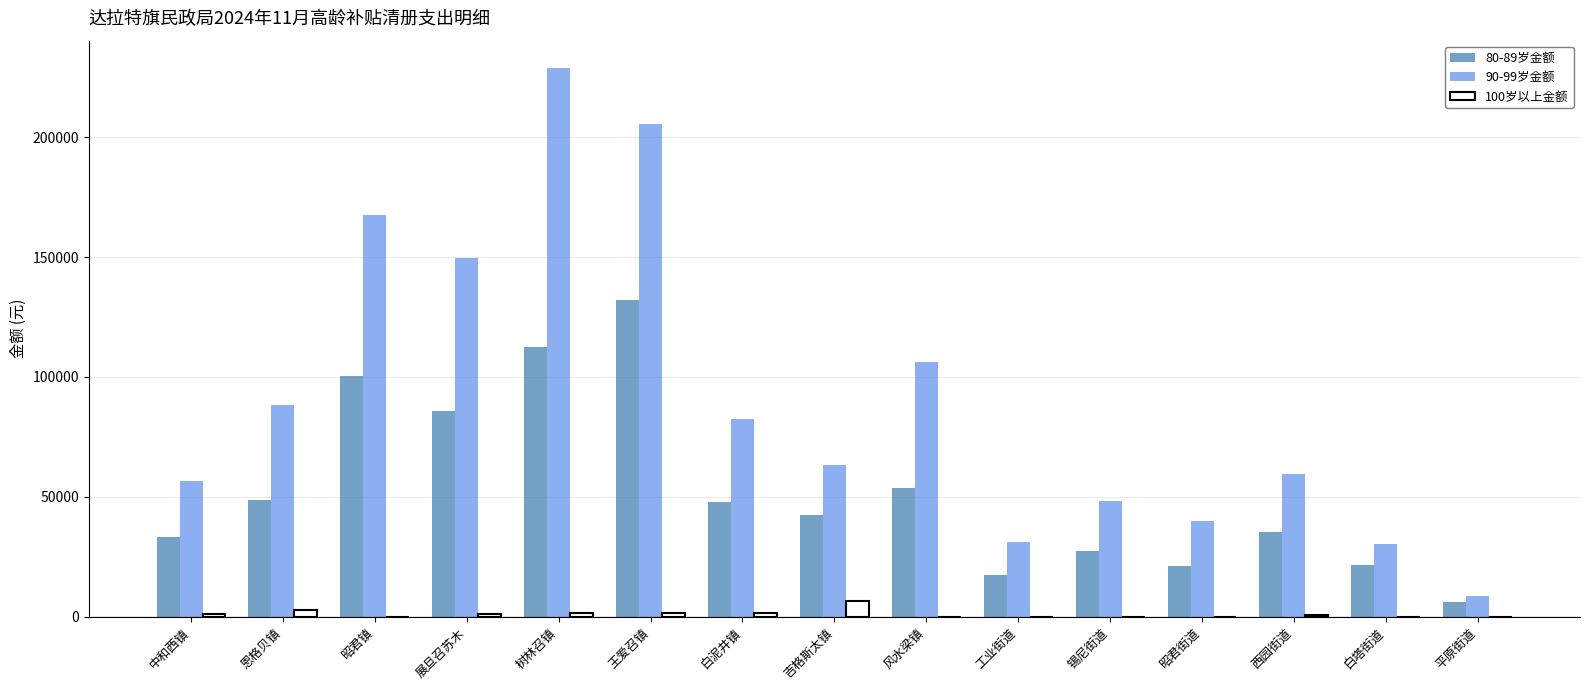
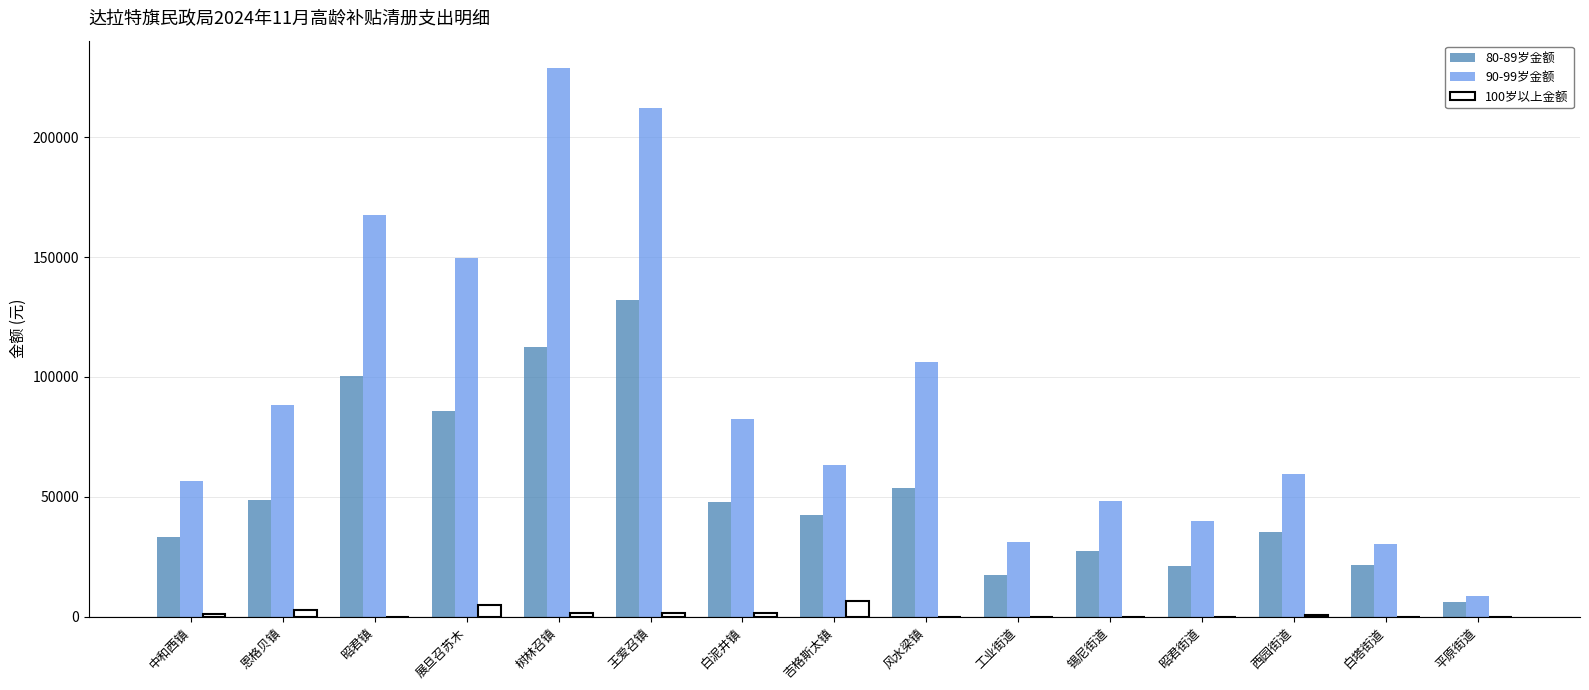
100岁以上金额, 展旦召苏木: 1000 -> 5000
90-99岁金额, 王爱召镇: 205000 -> 212000
